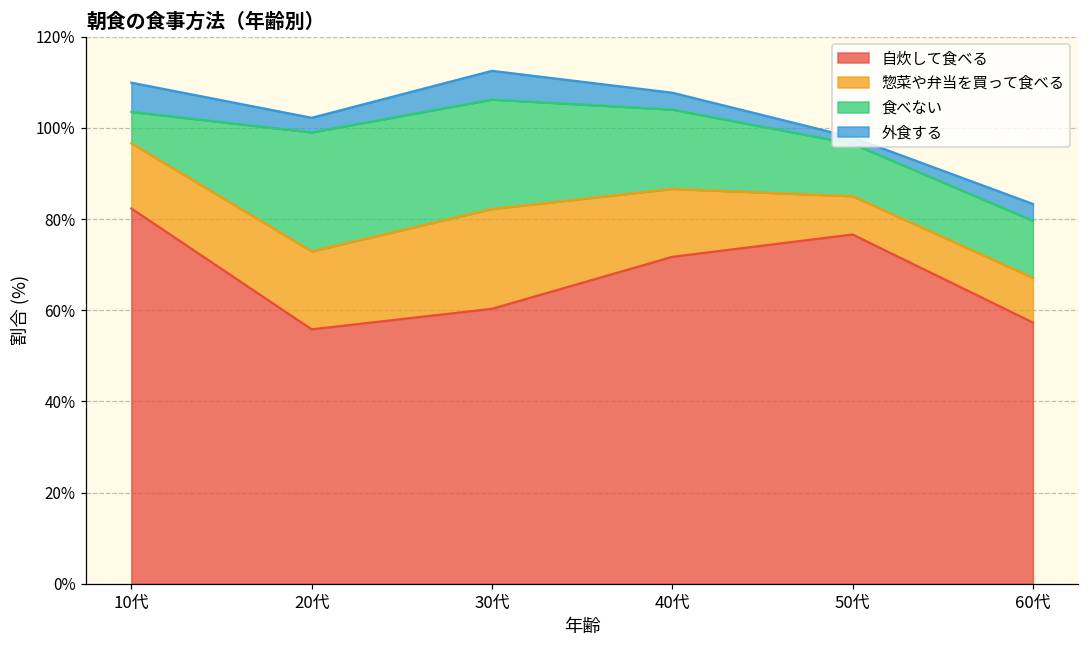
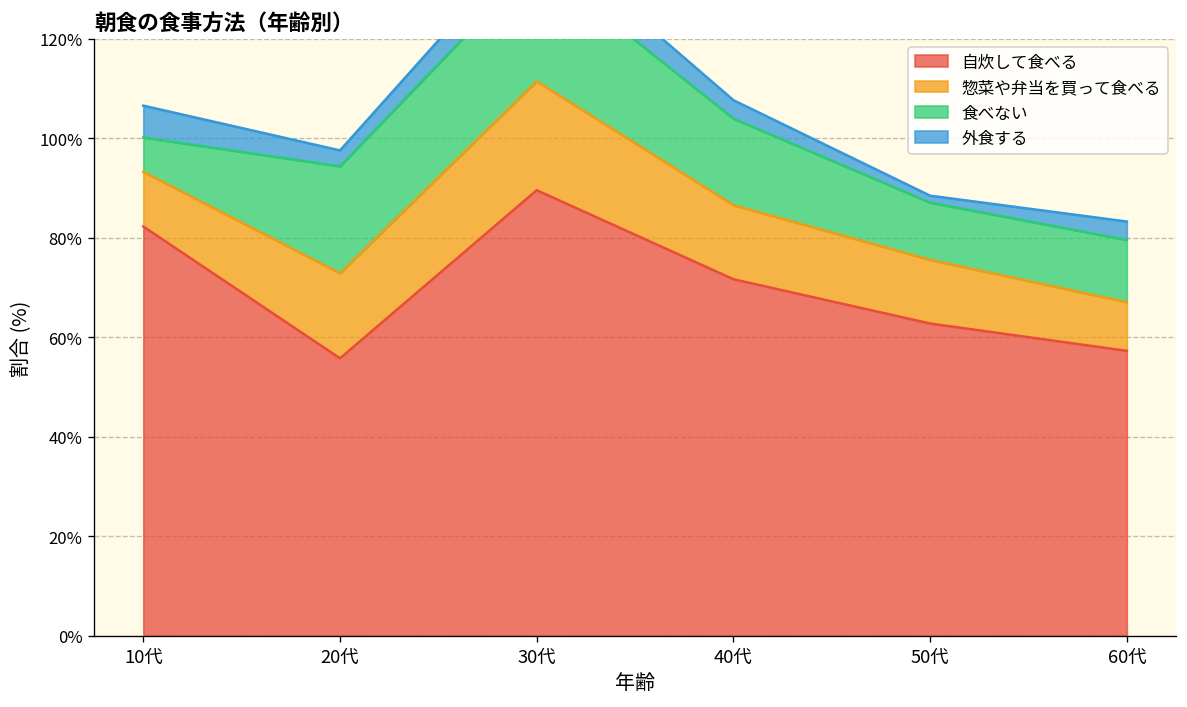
惣菜や弁当を買って食べる, 10代: 14% -> 11%
食べない, 20代: 26% -> 22%
自炊して食べる, 30代: 60% -> 90%
自炊して食べる, 50代: 77% -> 63%
惣菜や弁当を買って食べる, 50代: 8% -> 13%
